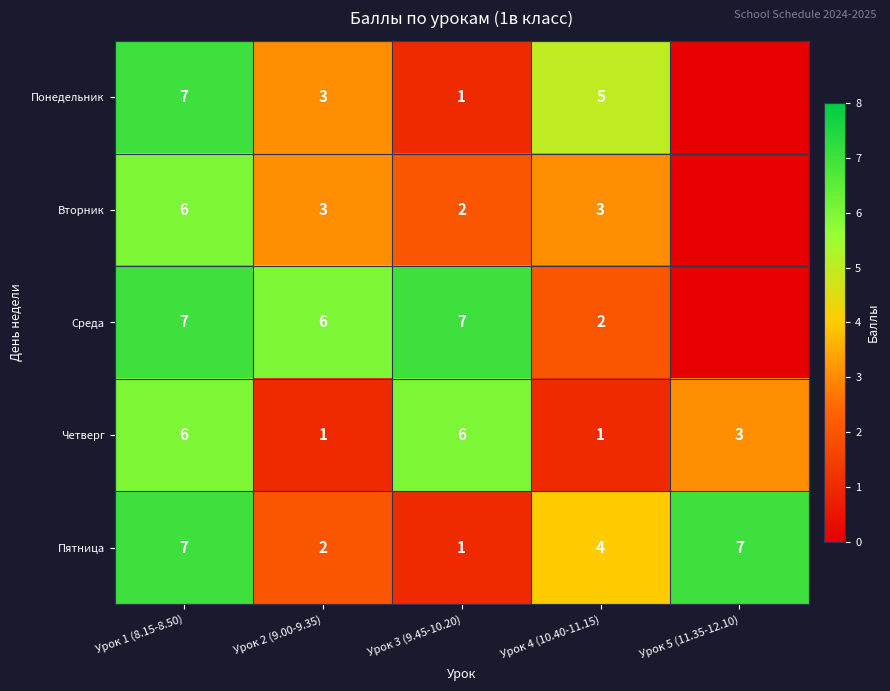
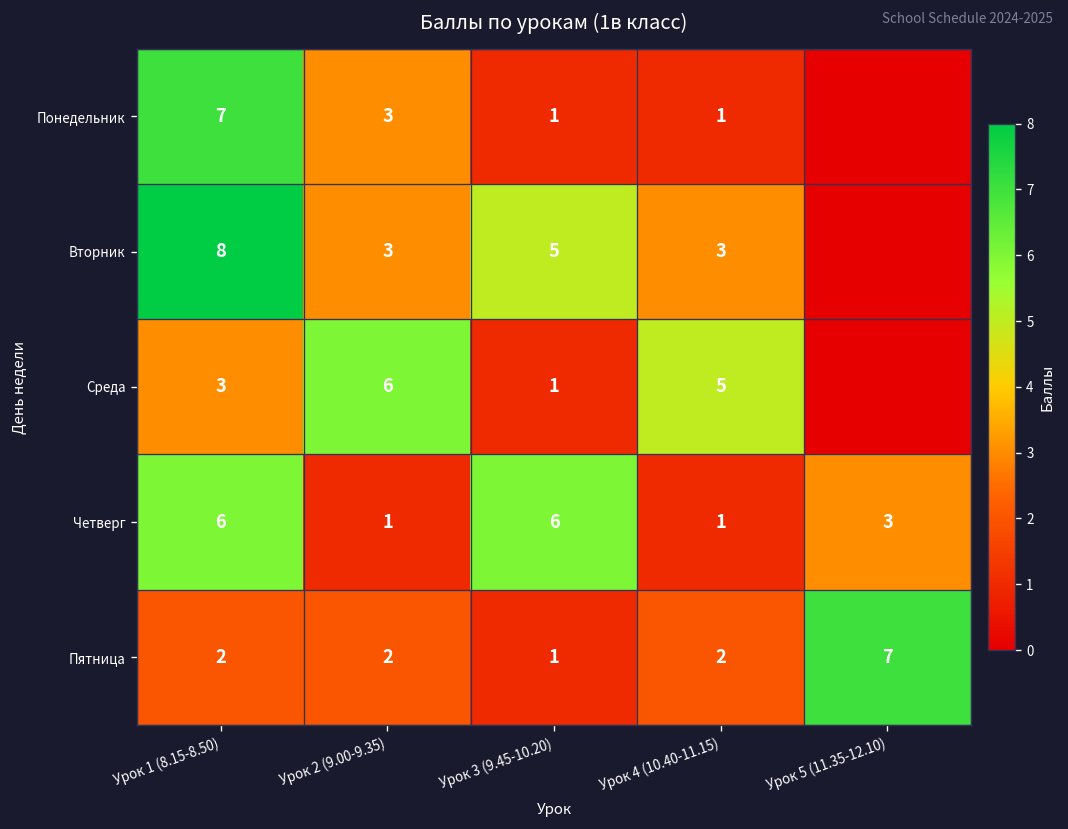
Понедельник, Урок 4 (10.40-11.15): 5 -> 1
Вторник, Урок 1 (8.15-8.50): 6 -> 8
Вторник, Урок 3 (9.45-10.20): 2 -> 5
Среда, Урок 1 (8.15-8.50): 7 -> 3
Среда, Урок 3 (9.45-10.20): 7 -> 1
Среда, Урок 4 (10.40-11.15): 2 -> 5
Пятница, Урок 1 (8.15-8.50): 7 -> 2
Пятница, Урок 4 (10.40-11.15): 4 -> 2
